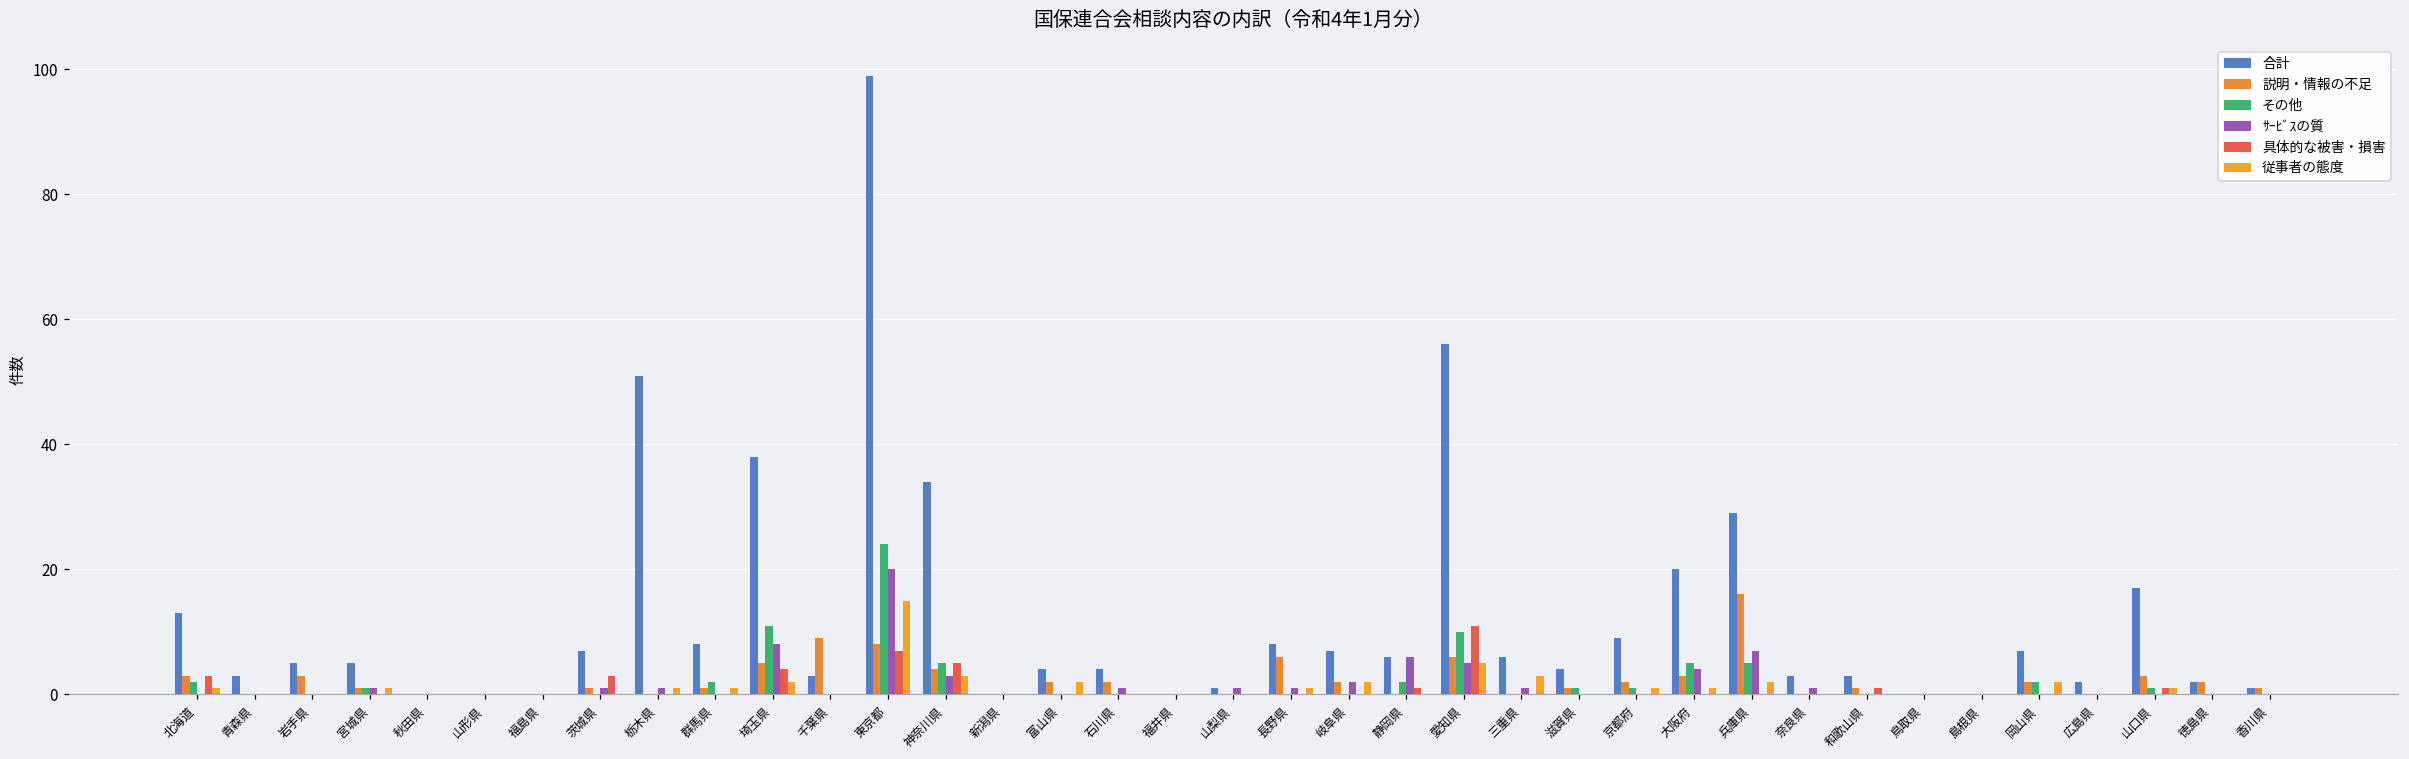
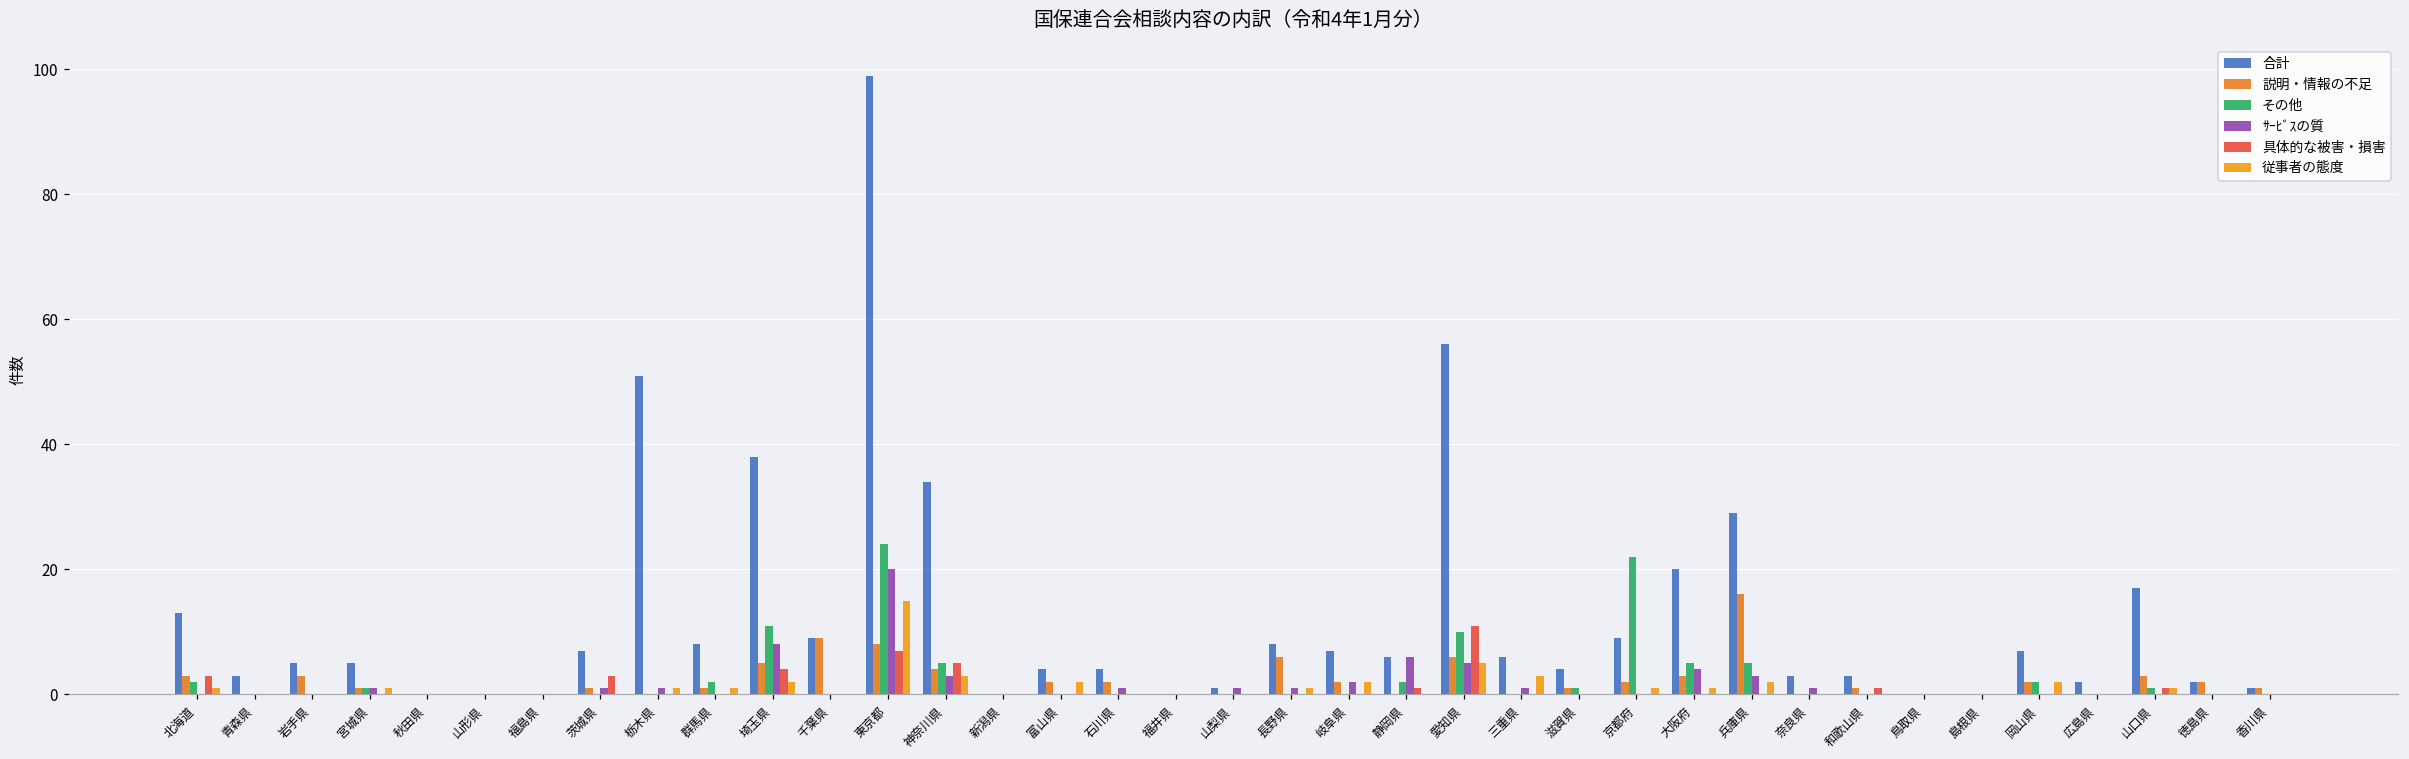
合計, 千葉県: 3 -> 9
その他, 京都府: 1 -> 22
ｻｰﾋﾞｽの質, 兵庫県: 7 -> 3
